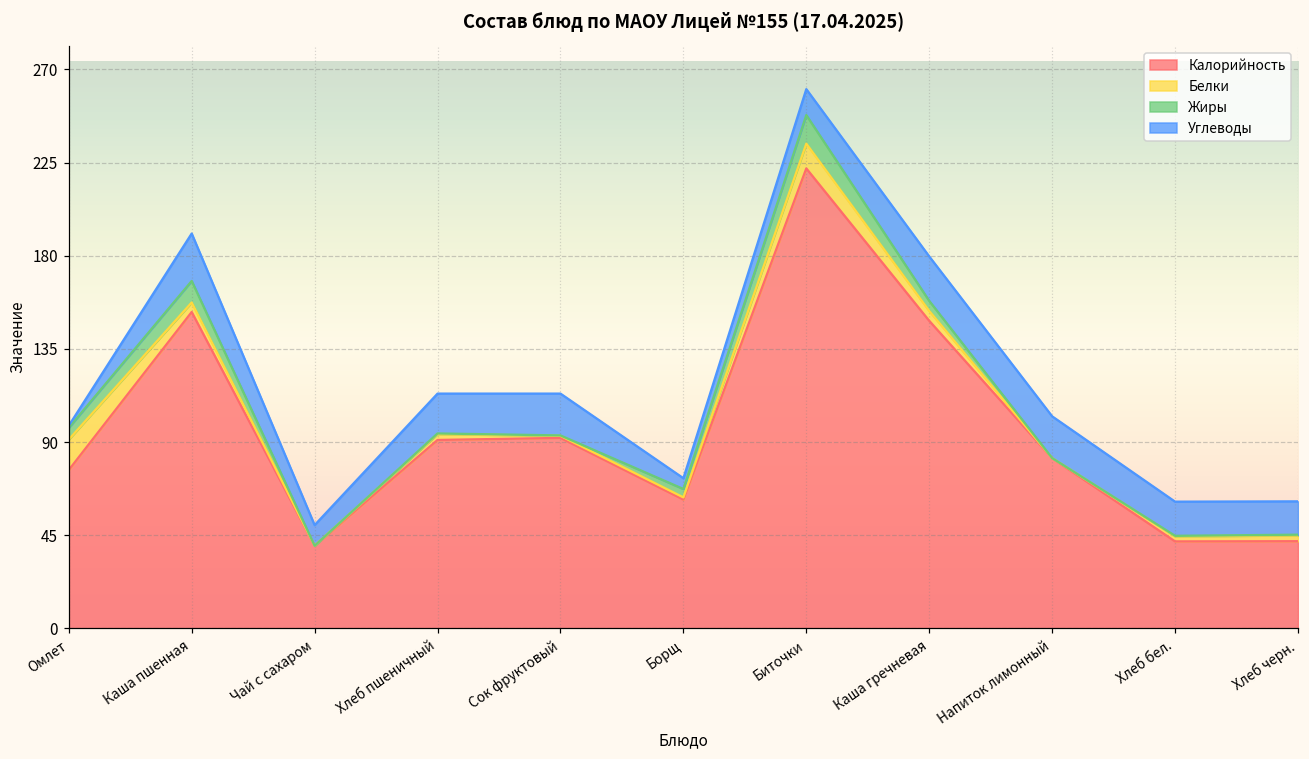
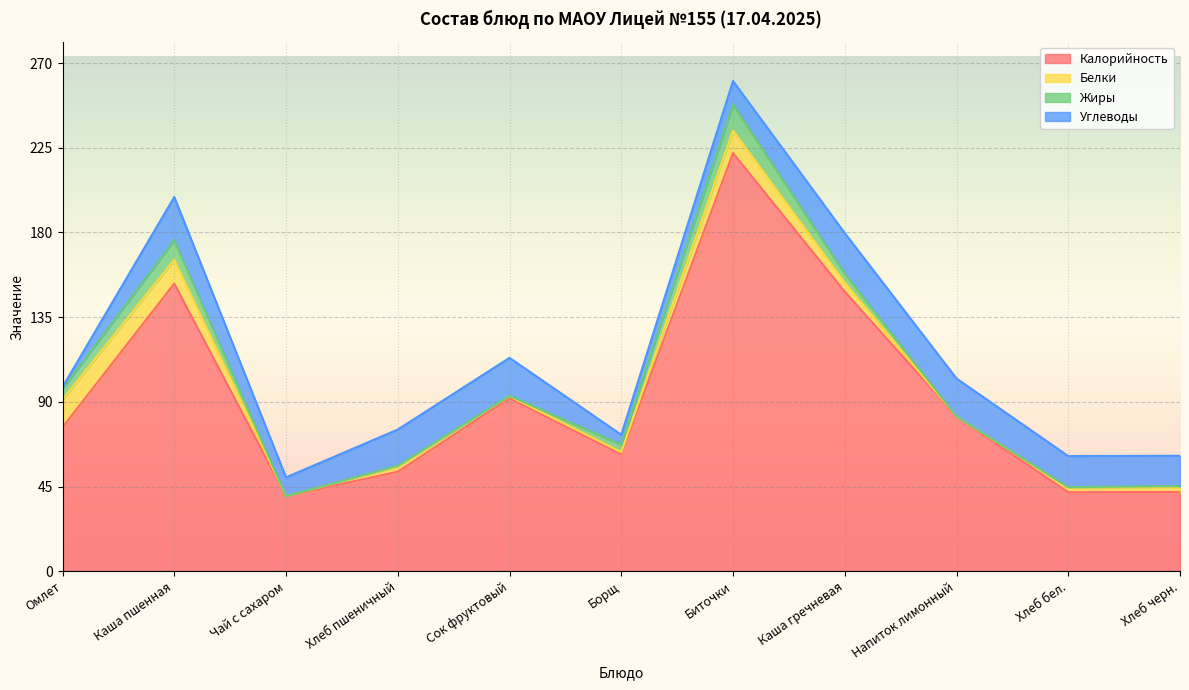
Белки, Каша пшенная: 5 -> 13
Калорийность, Хлеб пшеничный: 91 -> 53
